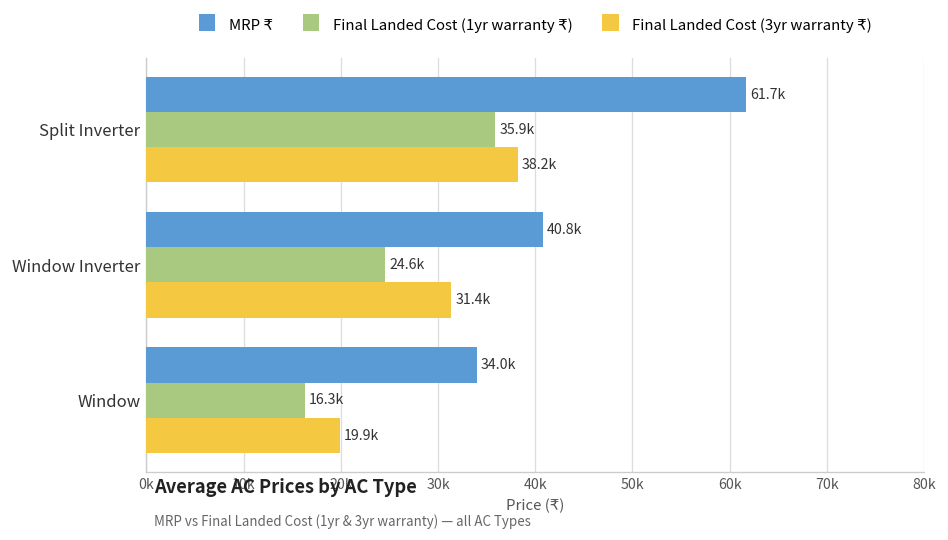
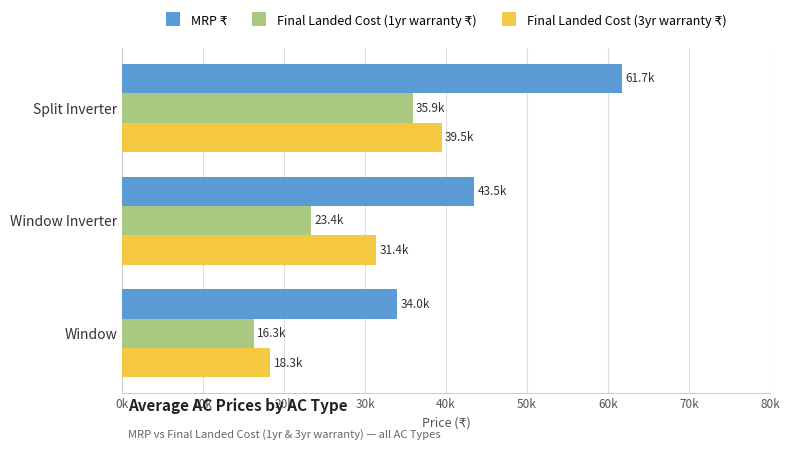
Final Landed Cost (3yr warranty ₹), Split Inverter: 38.2k -> 39.5k
MRP ₹, Window Inverter: 40.8k -> 43.5k
Final Landed Cost (1yr warranty ₹), Window Inverter: 24.6k -> 23.4k
Final Landed Cost (3yr warranty ₹), Window: 19.9k -> 18.3k
